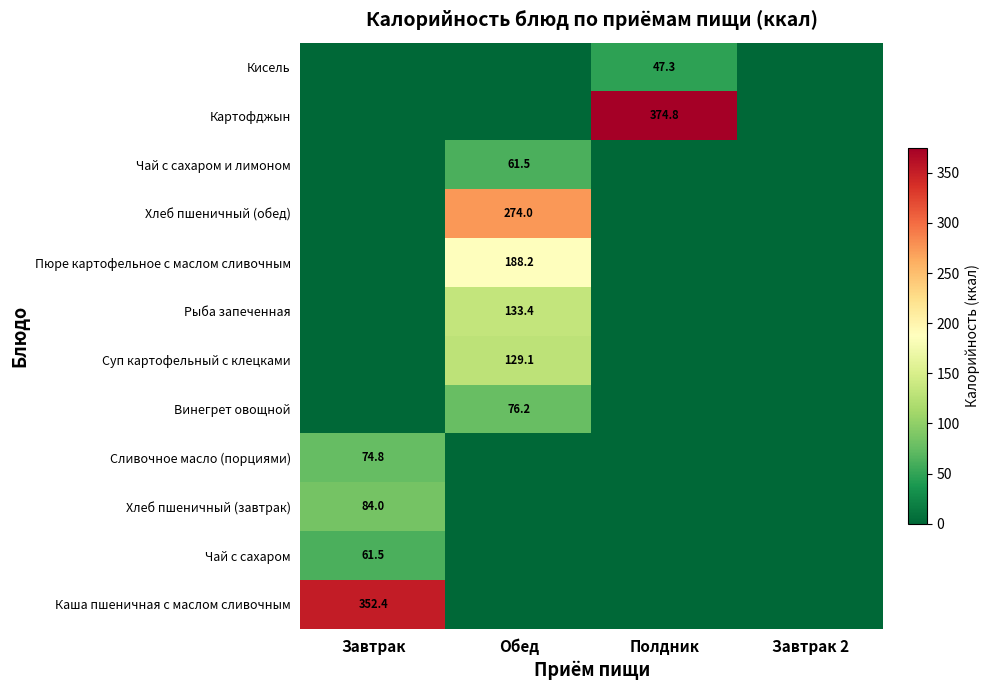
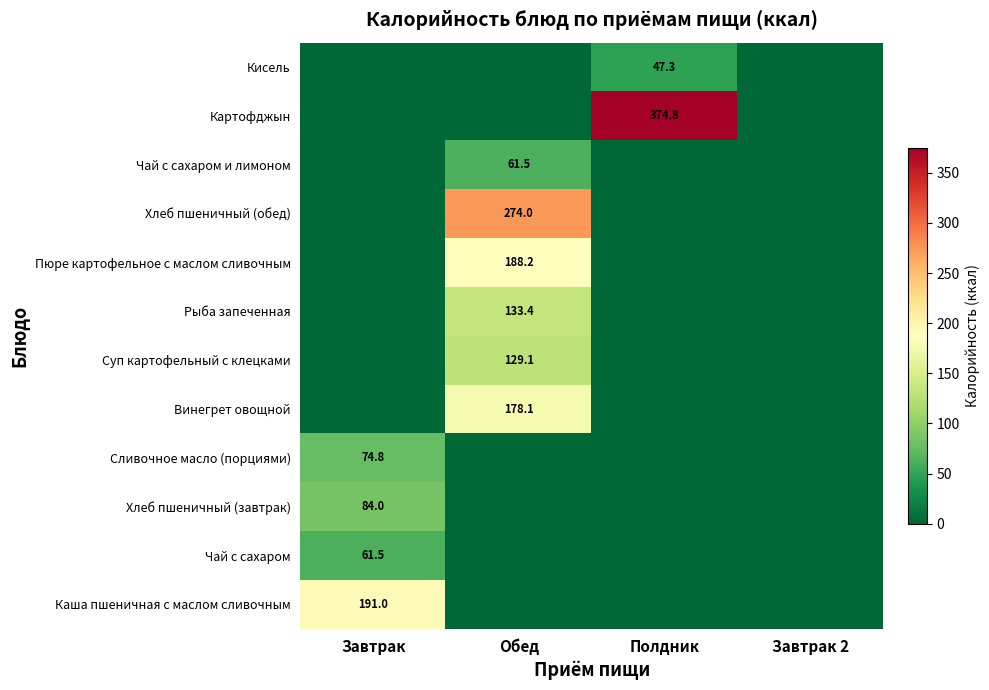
Винегрет овощной, Обед: 76.2 -> 178.1
Каша пшеничная с маслом сливочным, Завтрак: 352.4 -> 191.0
